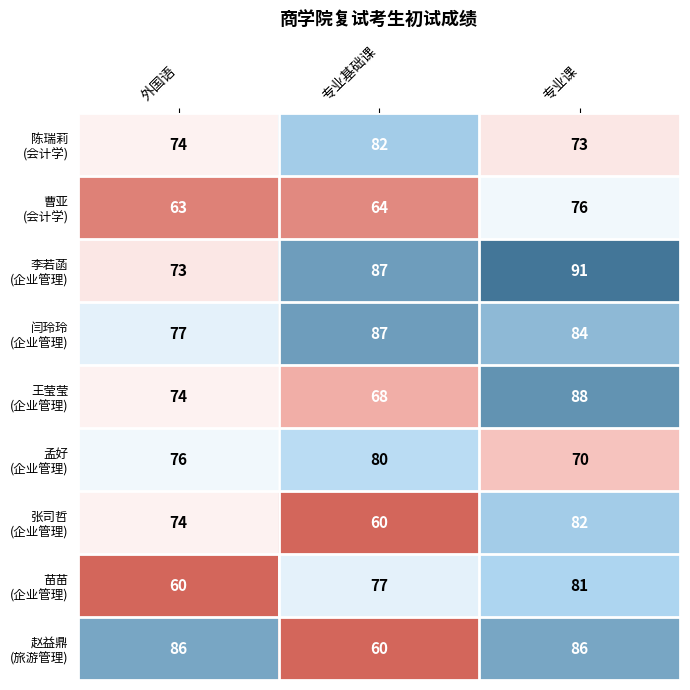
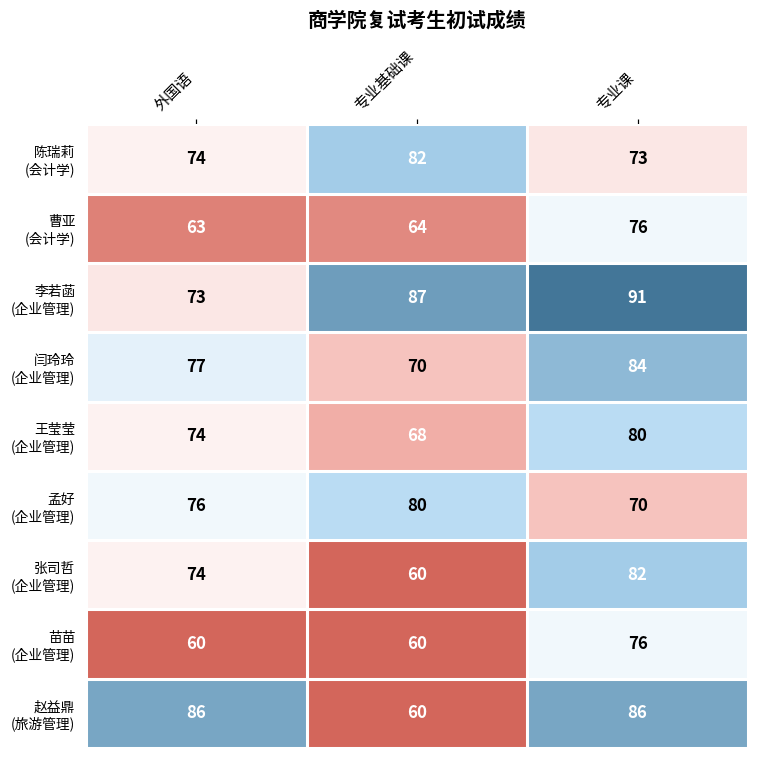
闫玲玲 (企业管理), 专业基础课: 87 -> 70
王莹莹 (企业管理), 专业课: 88 -> 80
苗苗 (企业管理), 专业基础课: 77 -> 60
苗苗 (企业管理), 专业课: 81 -> 76
